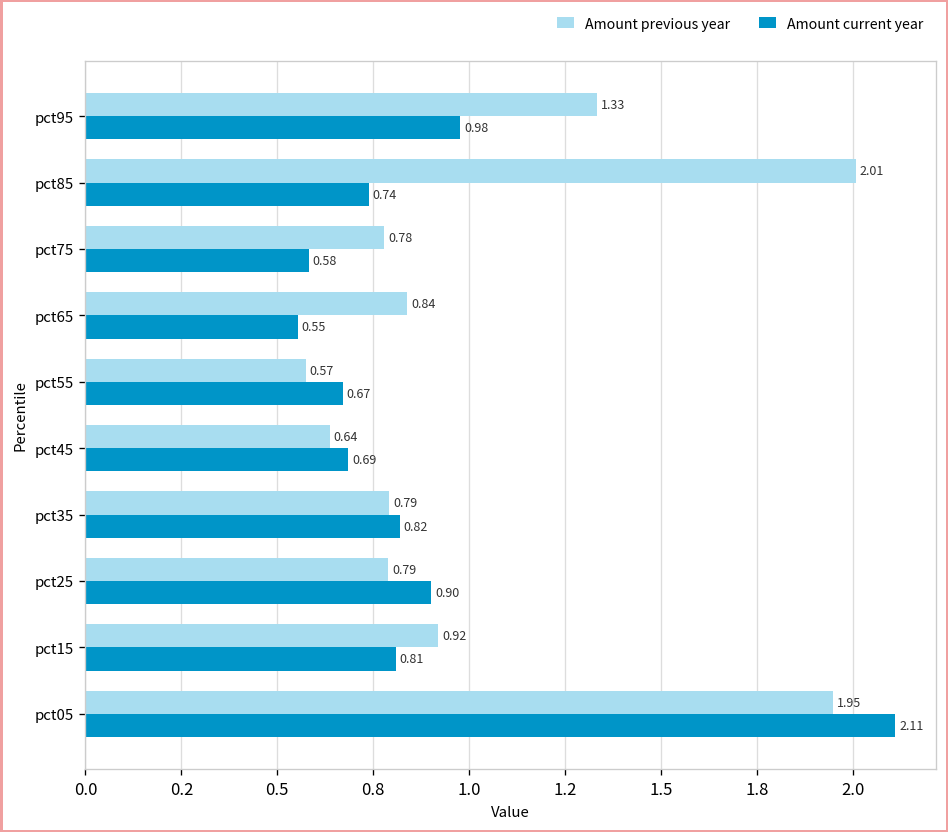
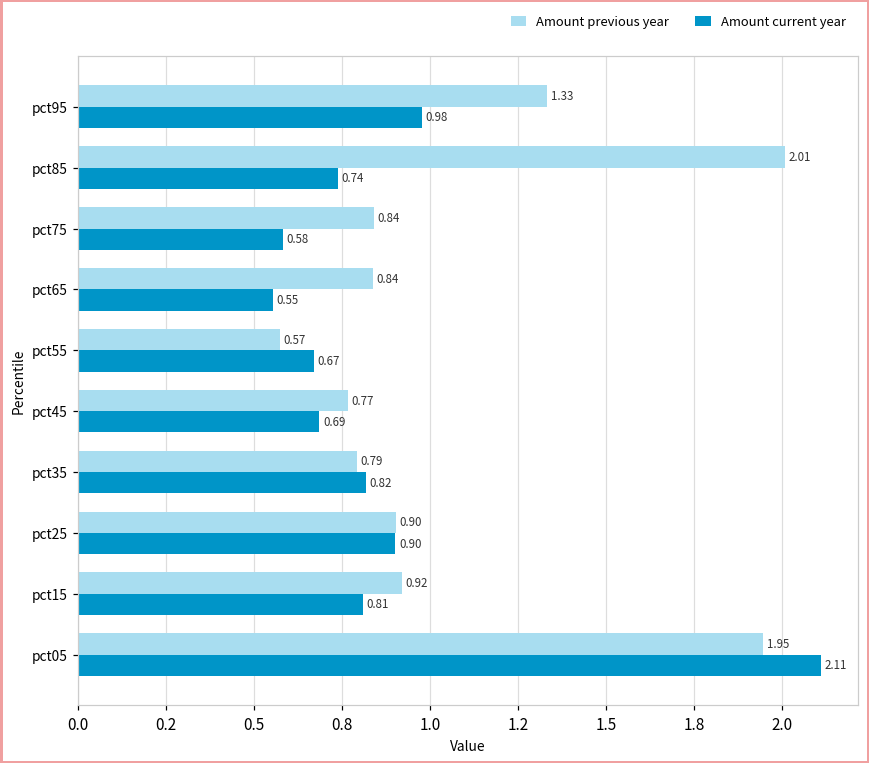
Amount previous year, pct75: 0.78 -> 0.84
Amount previous year, pct45: 0.64 -> 0.77
Amount previous year, pct25: 0.79 -> 0.90
